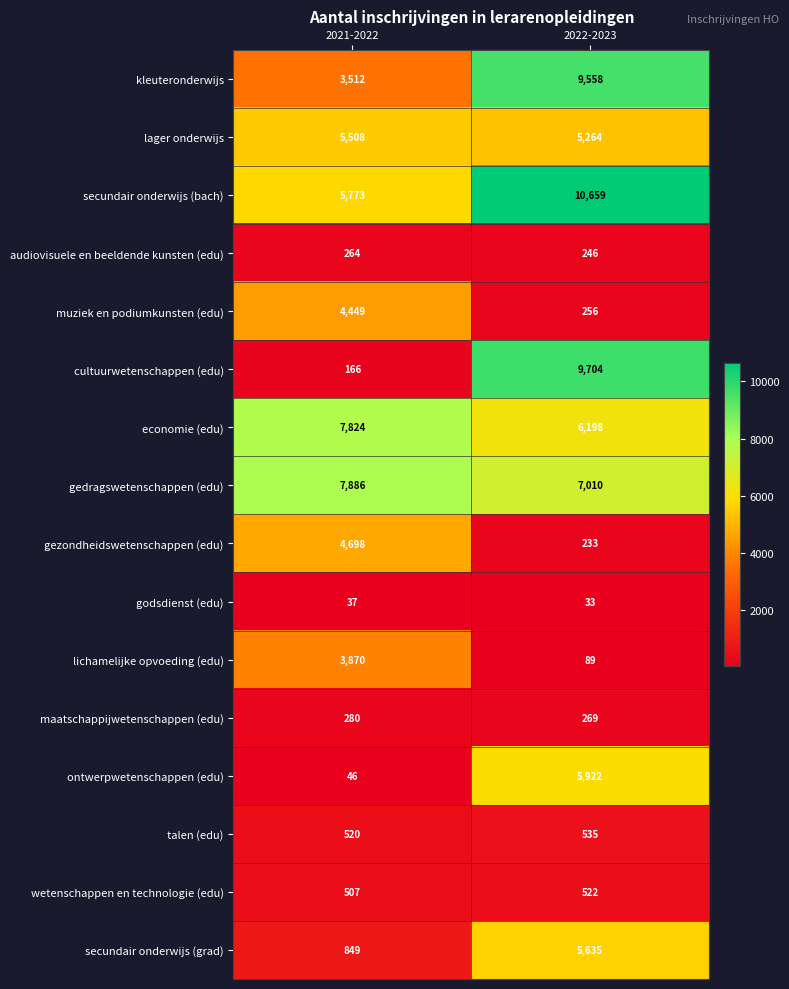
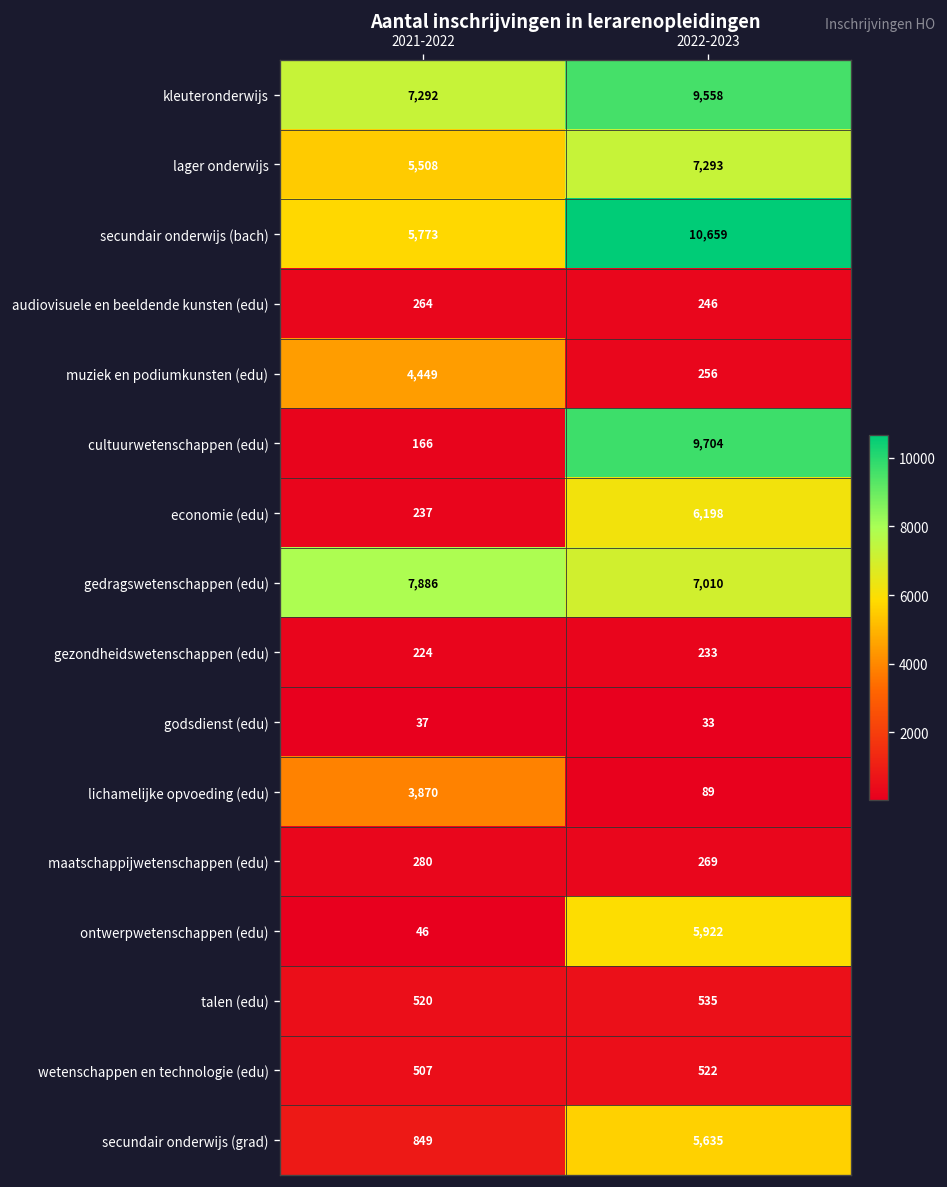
kleuteronderwijs, 2021-2022: 3,512 -> 7,292
lager onderwijs, 2022-2023: 5,264 -> 7,293
economie (edu), 2021-2022: 7,824 -> 237
gezondheidswetenschappen (edu), 2021-2022: 4,698 -> 224
